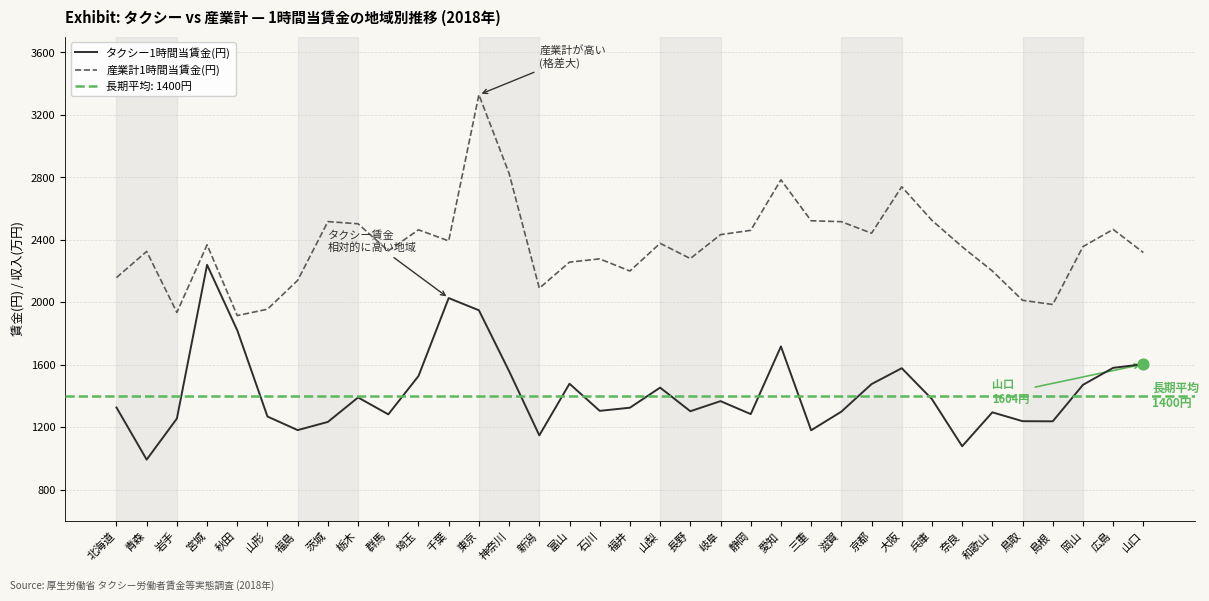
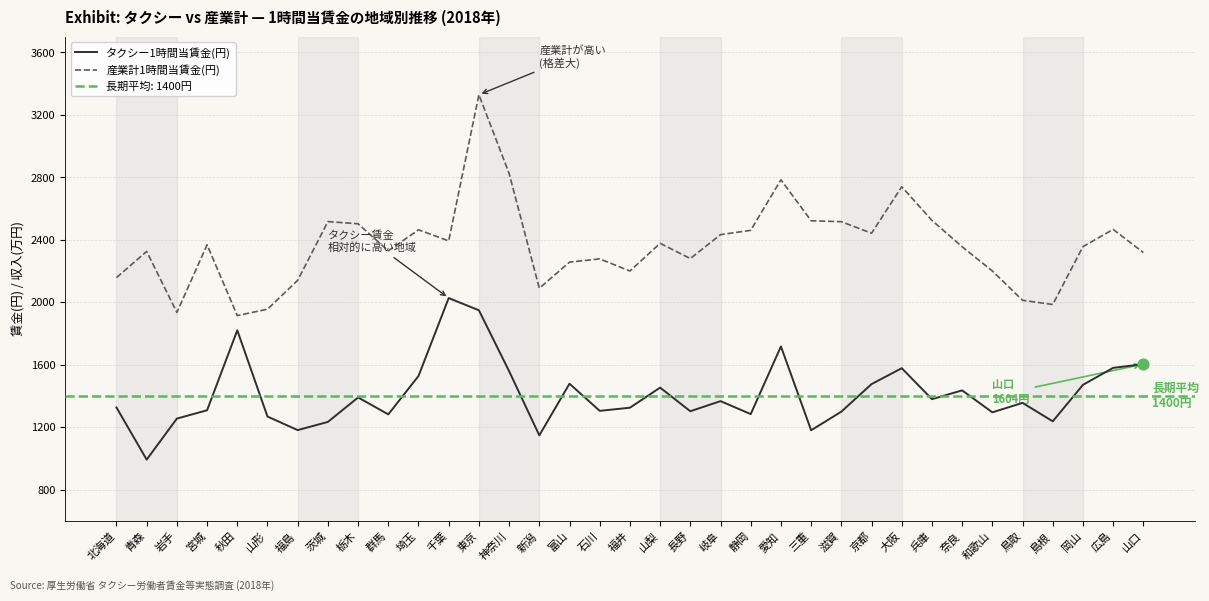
タクシー1時間当賃金(円), 宮城: 2240 -> 1310
タクシー1時間当賃金(円), 奈良: 1080 -> 1440
タクシー1時間当賃金(円), 鳥取: 1240 -> 1360
